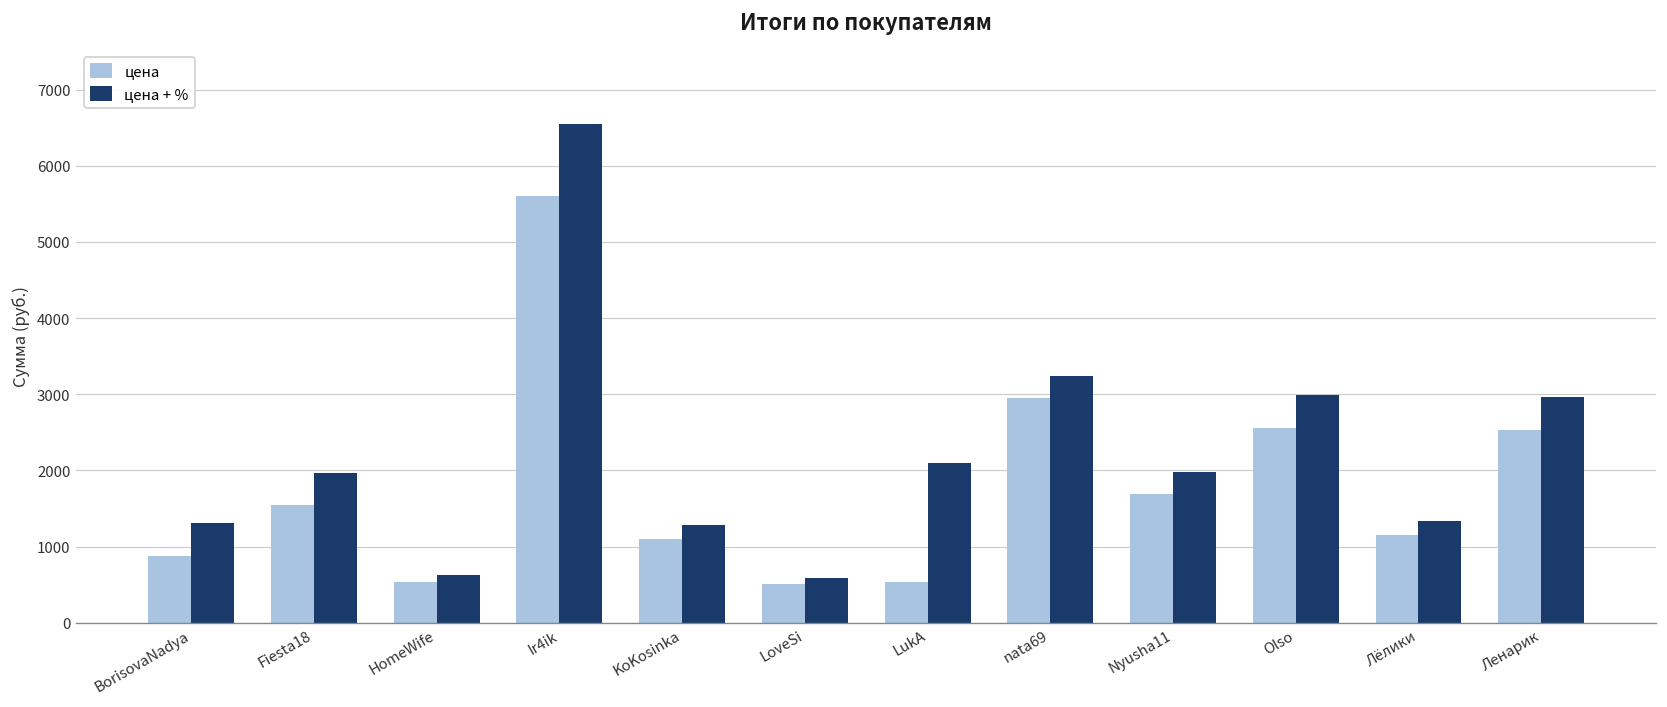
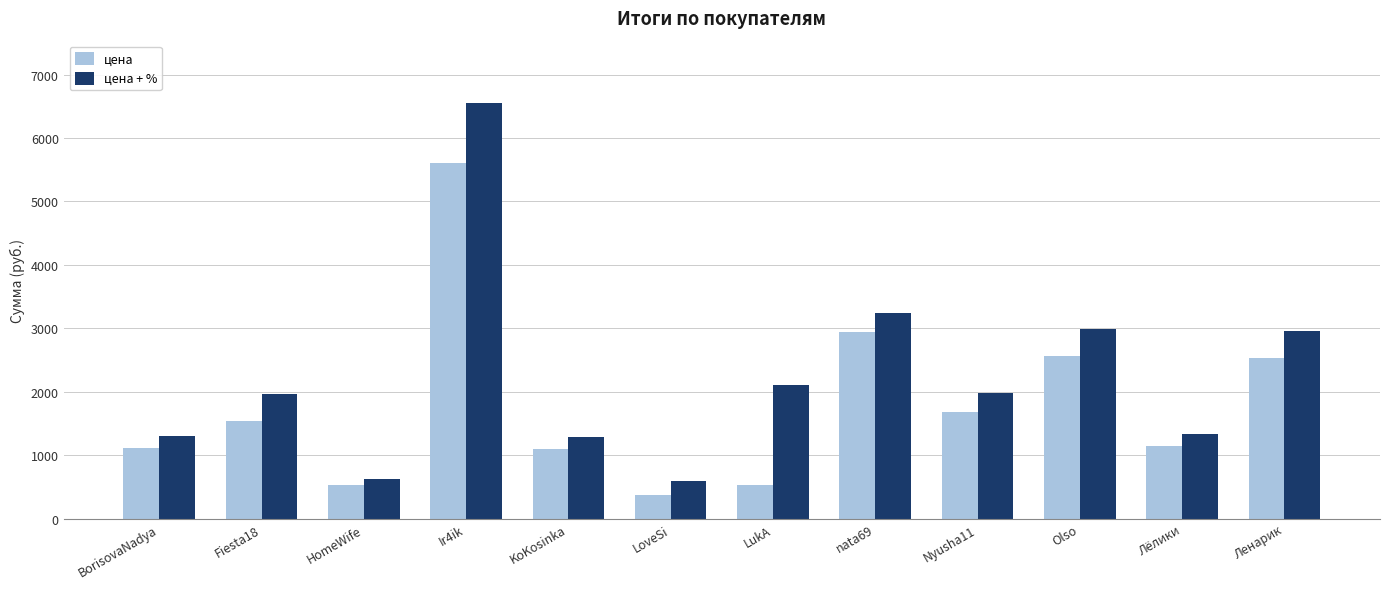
цена, BorisovaNadya: 900 -> 1100
цена, LoveSi: 500 -> 400
